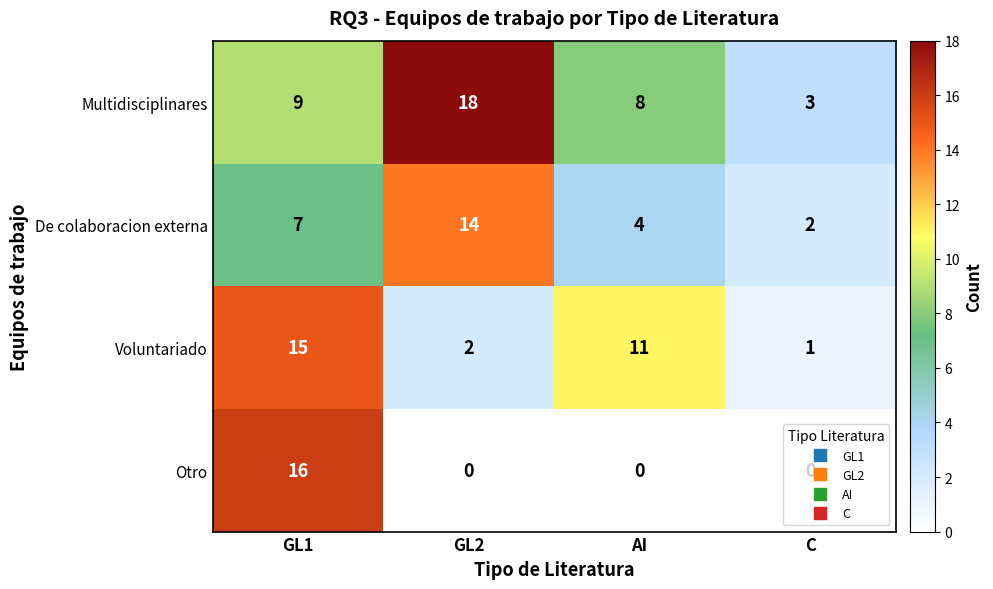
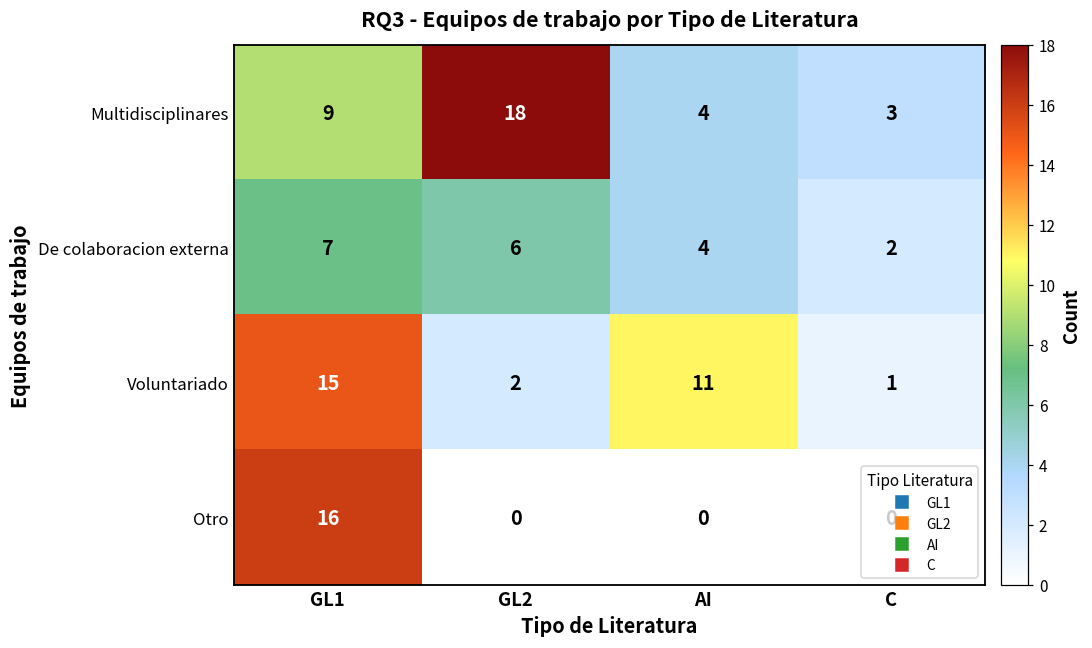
Multidisciplinares, AI: 8 -> 4
De colaboracion externa, GL2: 14 -> 6
